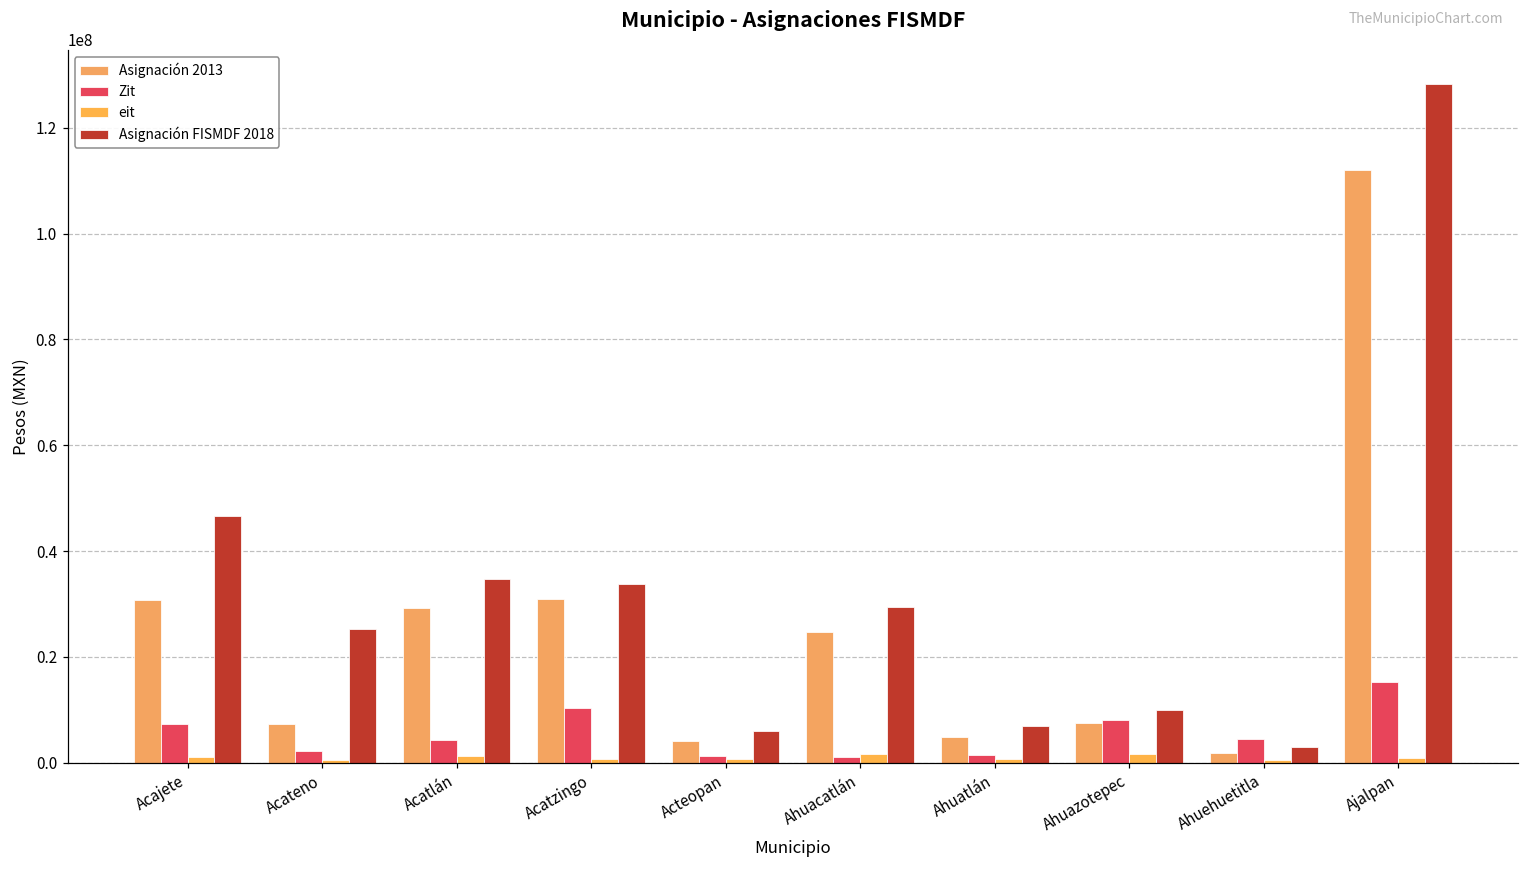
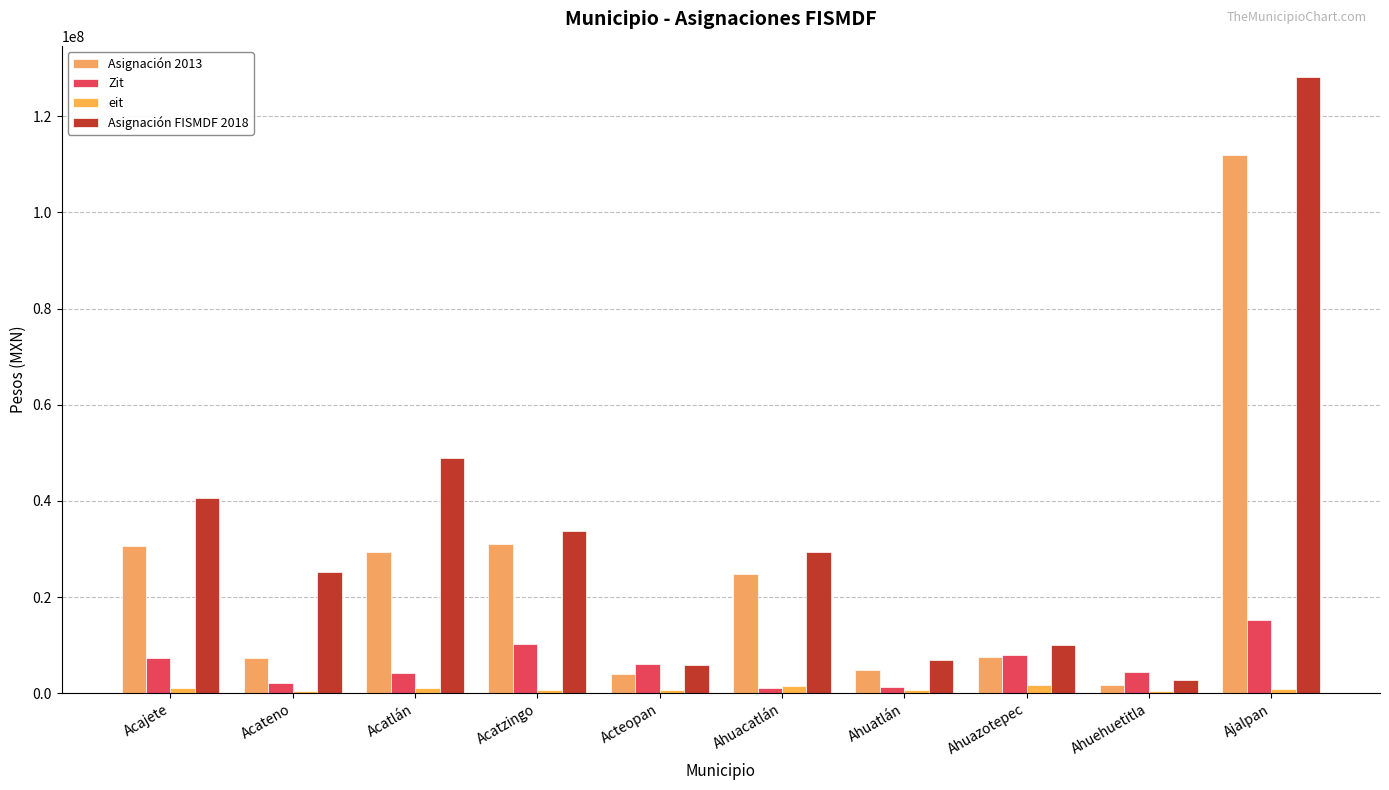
Asignación FISMDF 2018, Acajete: 47000000 -> 41000000
Asignación FISMDF 2018, Acatlán: 35000000 -> 49000000
Zit, Acteopan: 1000000 -> 6000000
